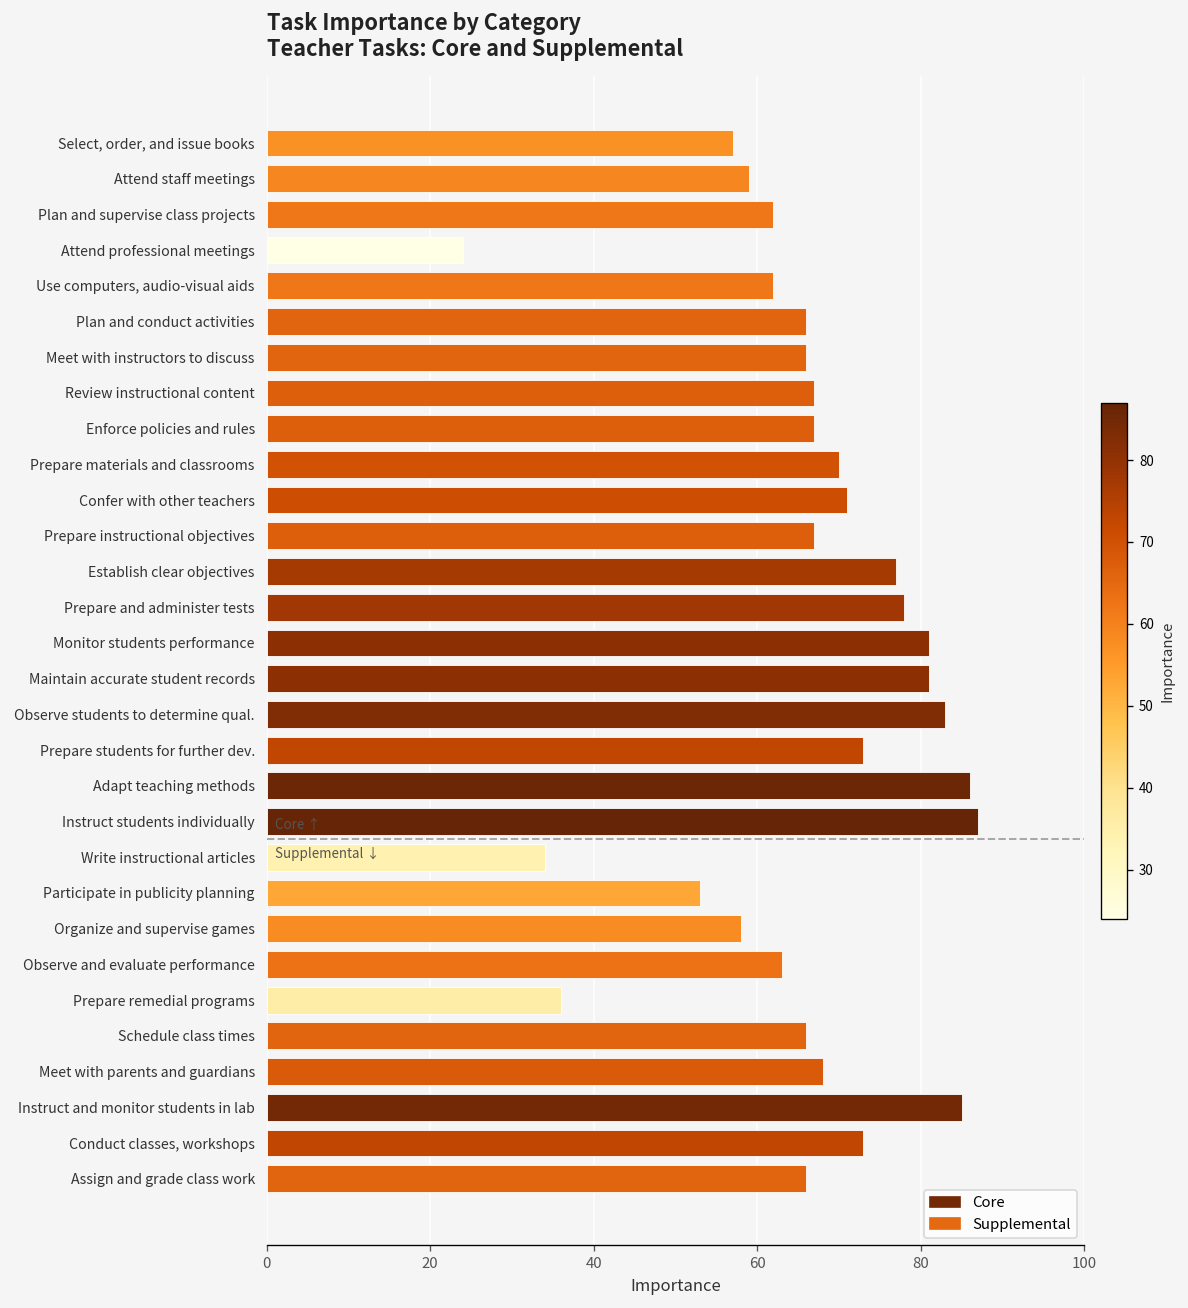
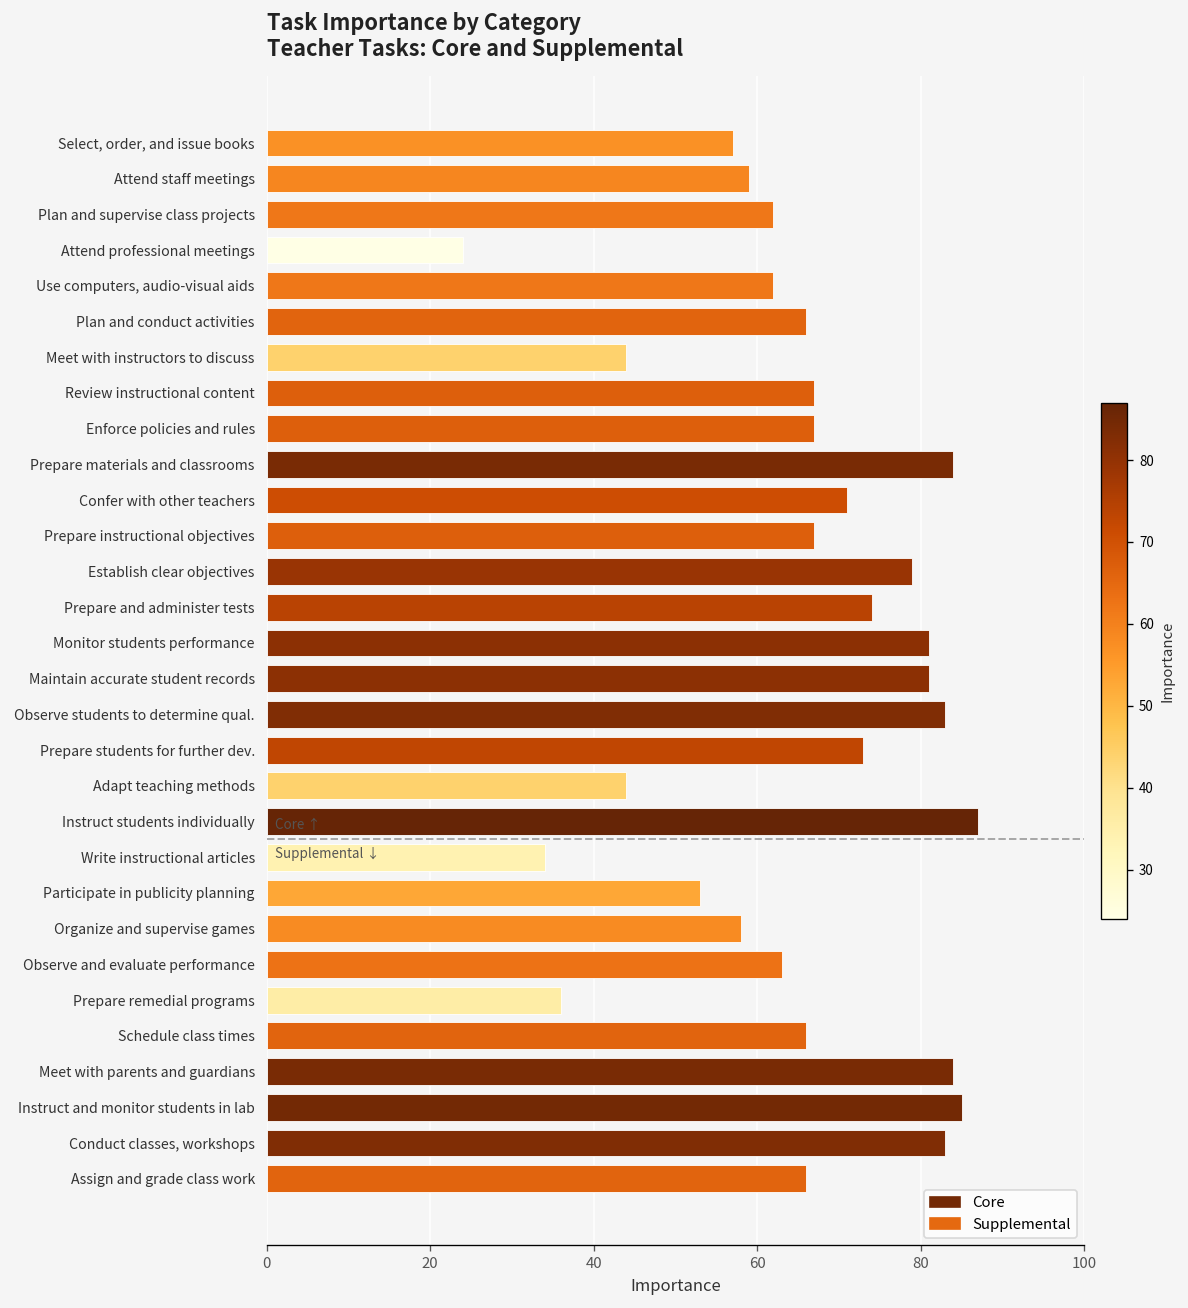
Meet with instructors to discuss: 66 -> 44
Prepare materials and classrooms: 70 -> 84
Establish clear objectives: 77 -> 79
Prepare and administer tests: 78 -> 74
Adapt teaching methods: 86 -> 44
Meet with parents and guardians: 68 -> 84
Conduct classes, workshops: 73 -> 83
